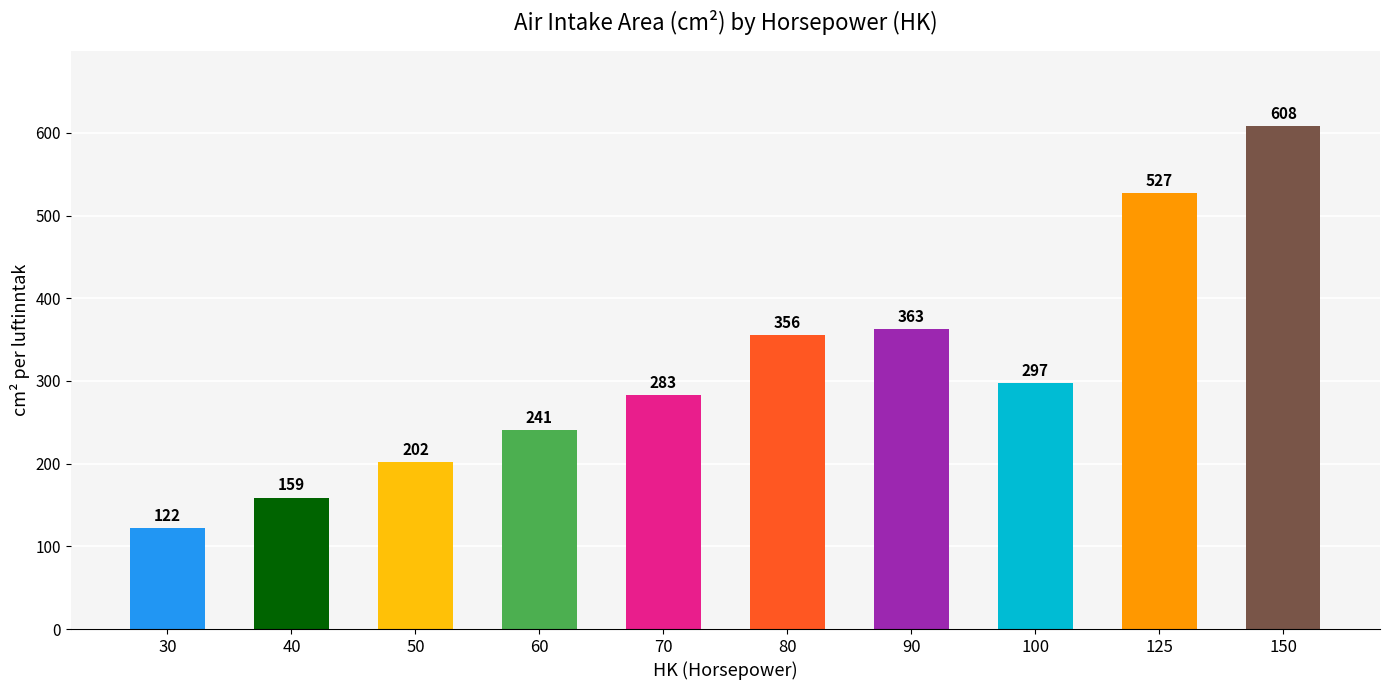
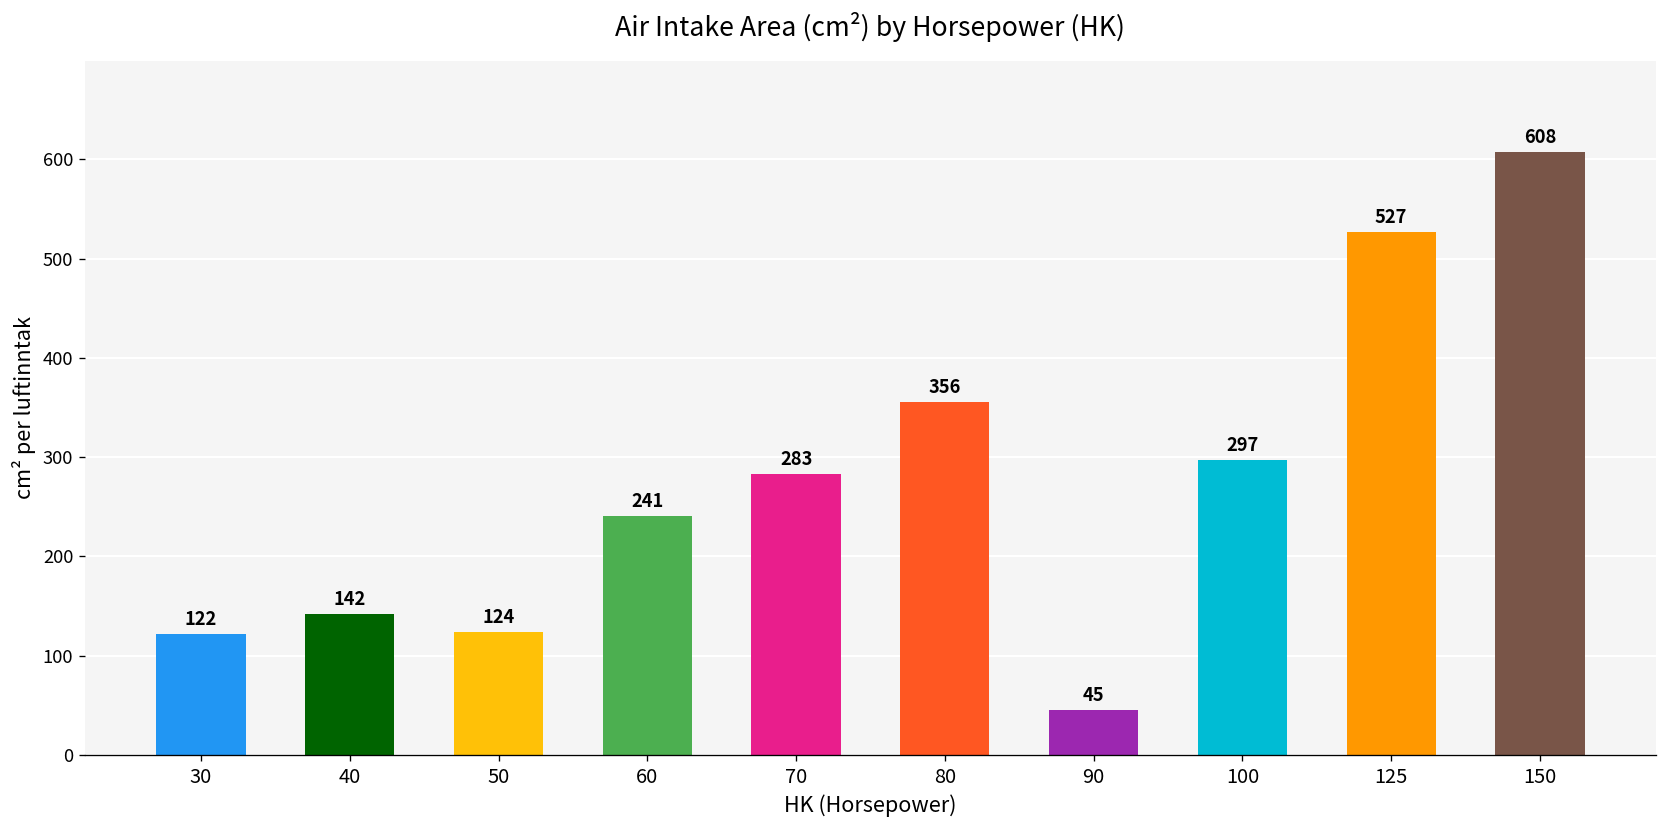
40: 159 -> 142
50: 202 -> 124
90: 363 -> 45
